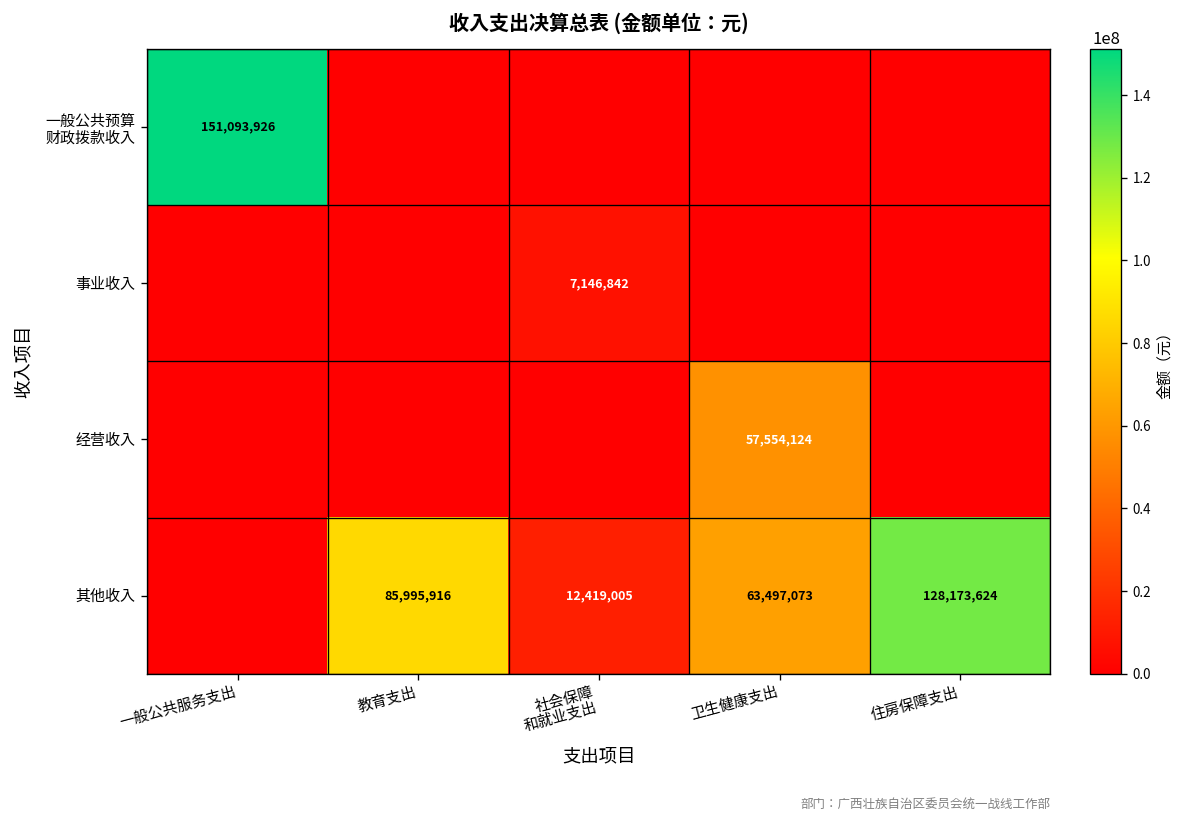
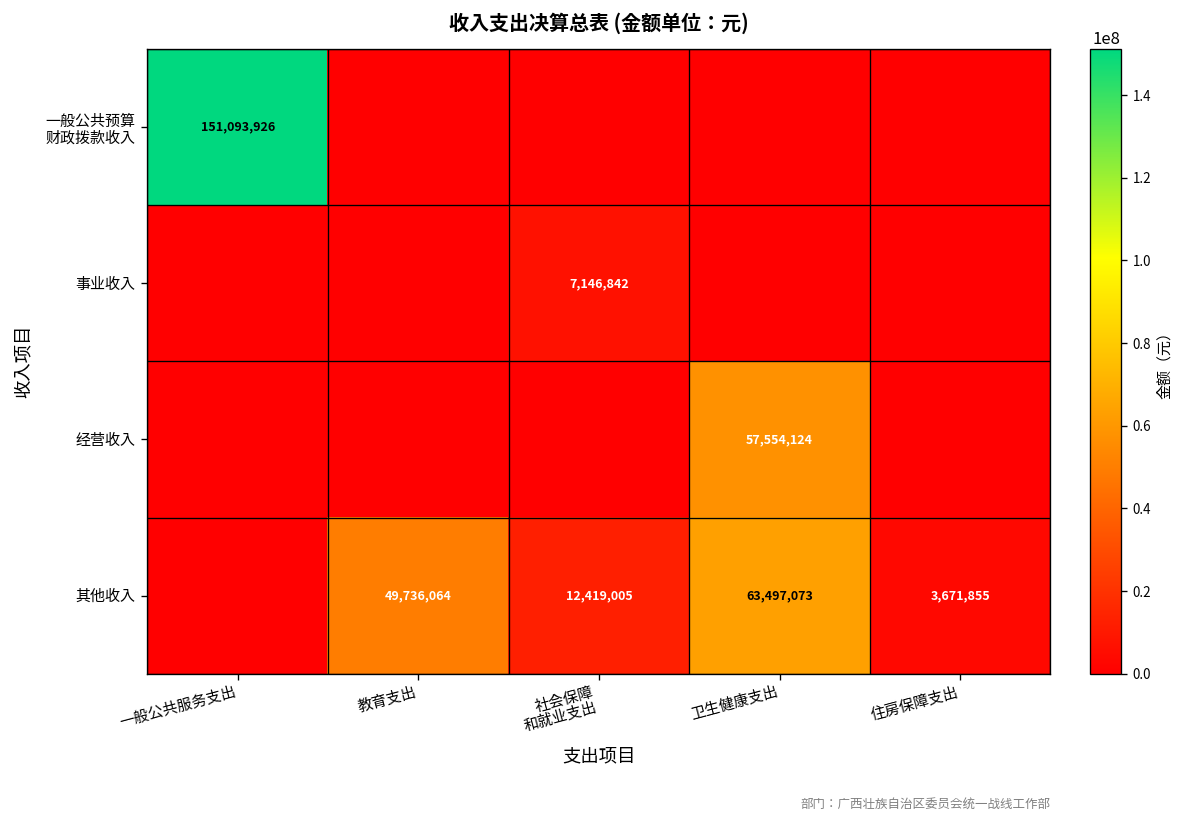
其他收入, 教育支出: 85,995,916 -> 49,736,064
其他收入, 住房保障支出: 128,173,624 -> 3,671,855
